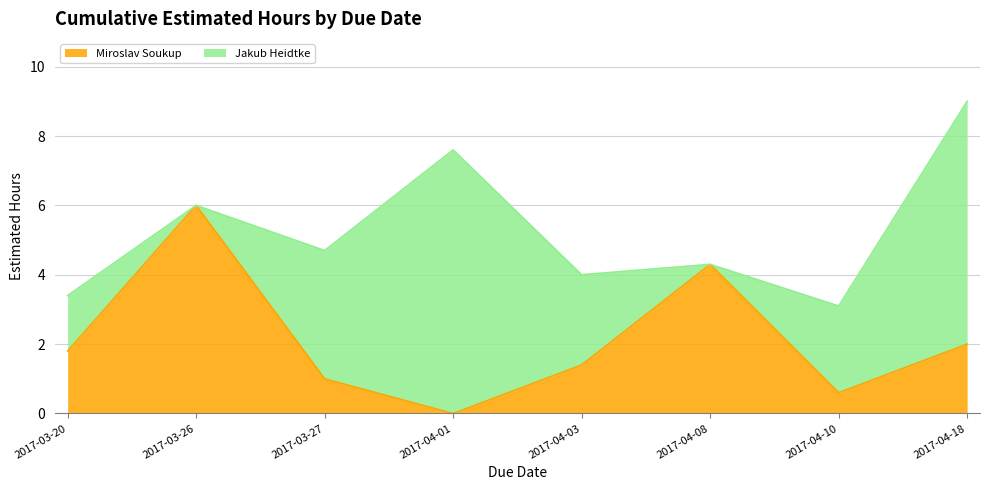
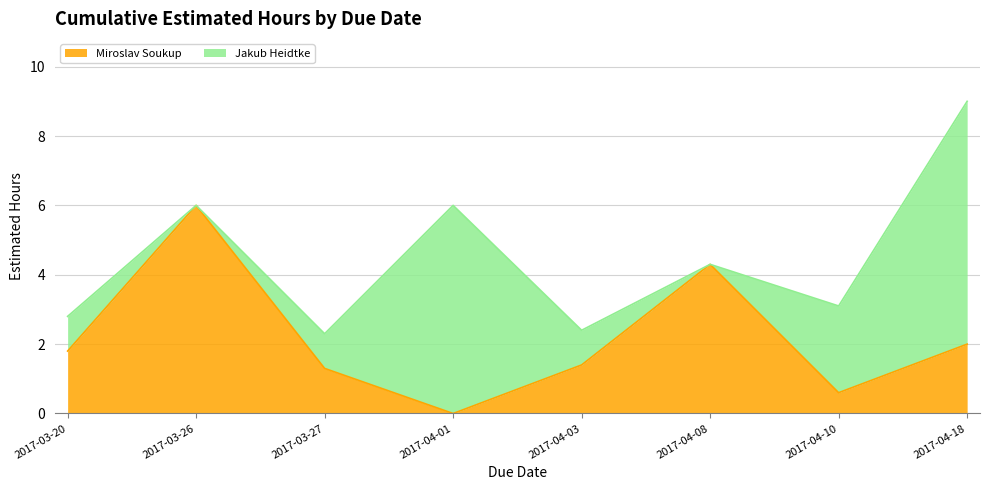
Jakub Heidtke, 2017-03-20: 1.6 -> 1.0
Miroslav Soukup, 2017-03-27: 1.0 -> 1.3
Jakub Heidtke, 2017-03-27: 3.7 -> 1.0
Jakub Heidtke, 2017-04-01: 7.6 -> 6.0
Jakub Heidtke, 2017-04-03: 2.6 -> 1.0
